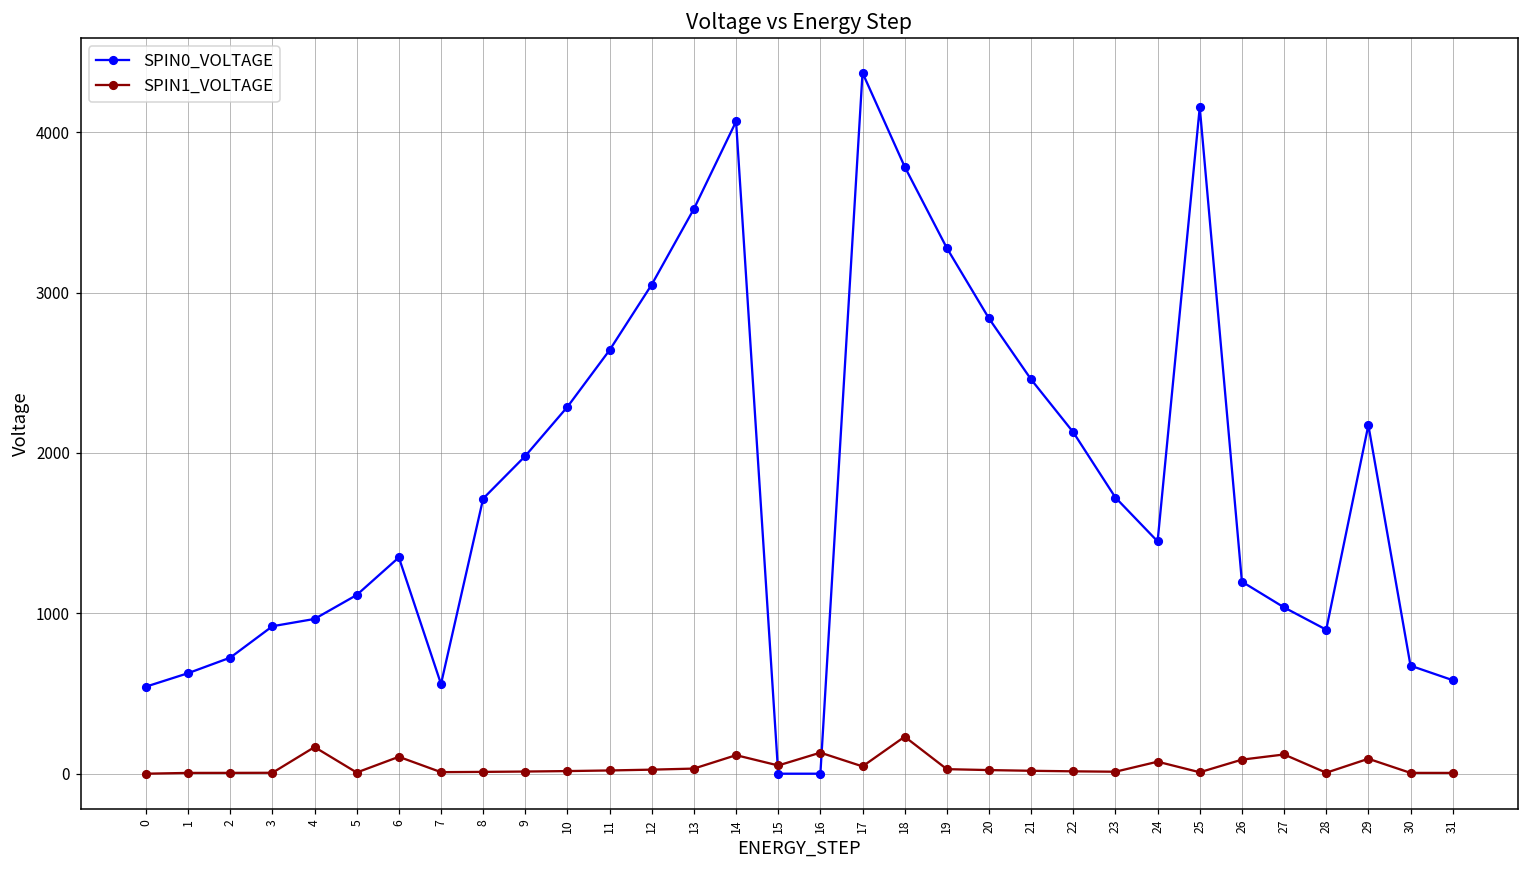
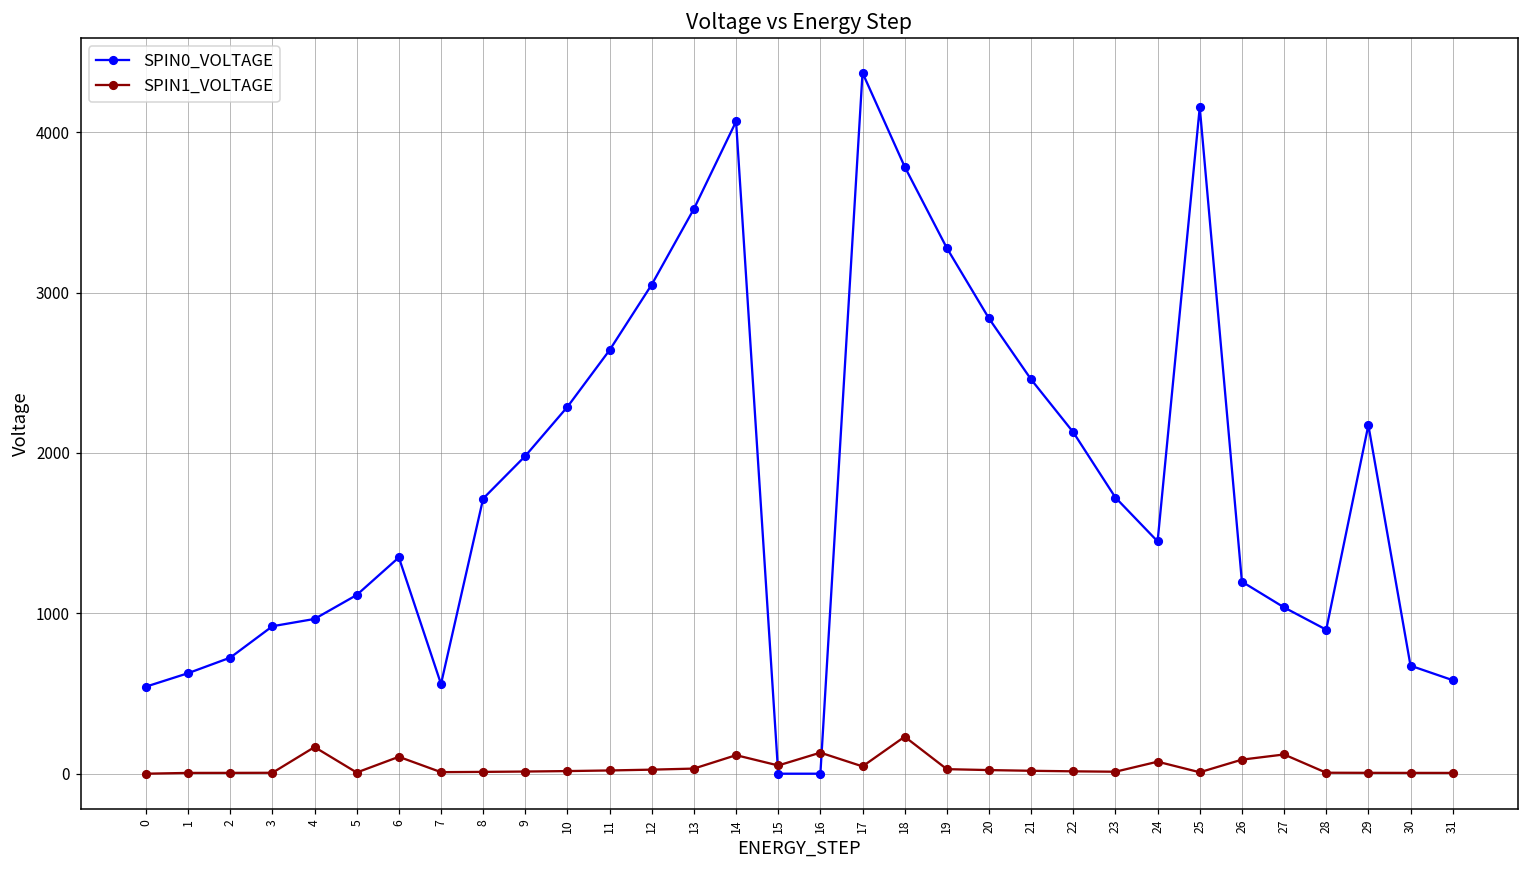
SPIN1_VOLTAGE, 29: 90 -> 10
